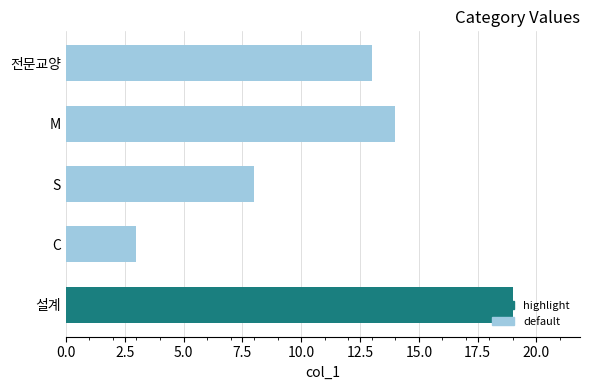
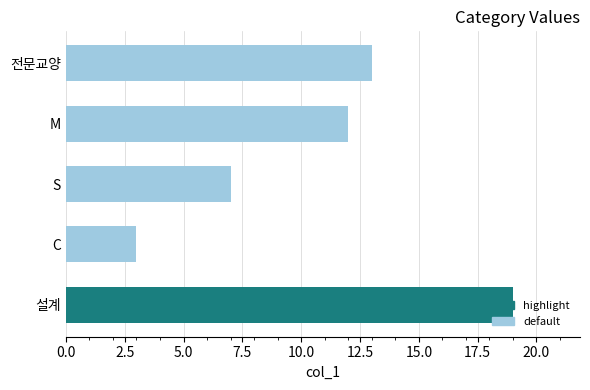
M: 14 -> 12
S: 8 -> 7
